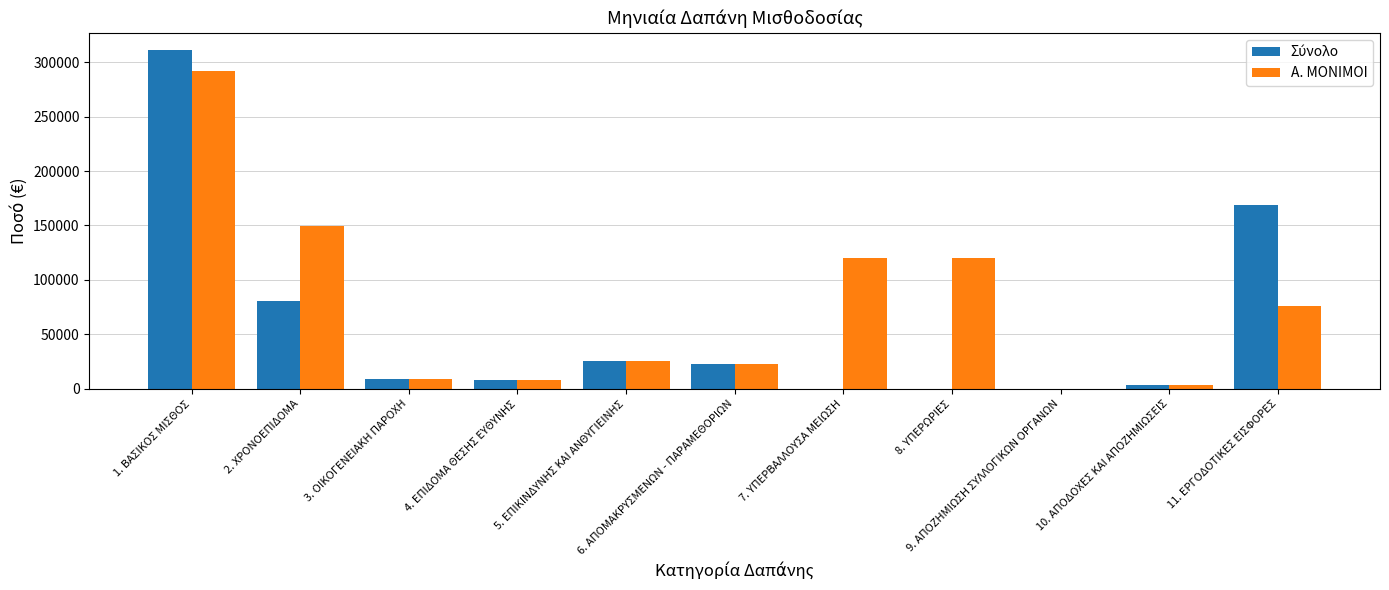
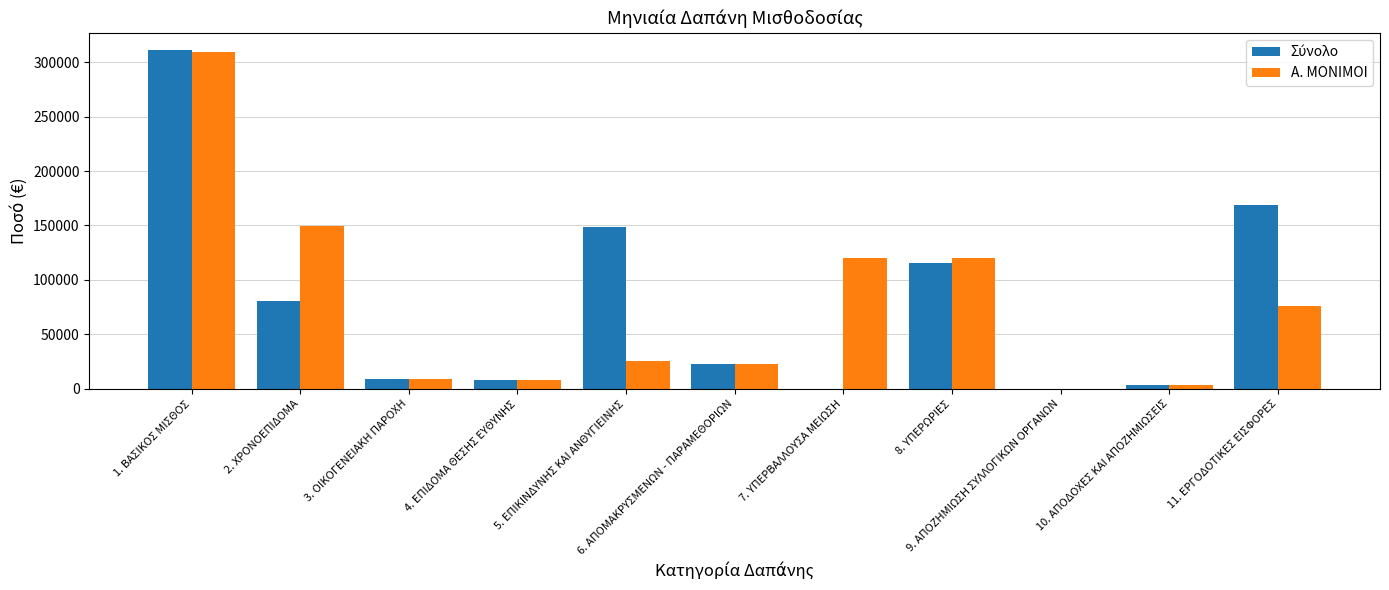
Α. ΜΟΝΙΜΟΙ, 1. ΒΑΣΙΚΟΣ ΜΙΣΘΟΣ: 291000 -> 310000
Σύνολο, 5. ΕΠΙΚΙΝΔΥΝΗΣ ΚΑΙ ΑΝΘΥΓΙΕΙΝΗΣ: 25000 -> 148000
Σύνολο, 8. ΥΠΕΡΩΡΙΕΣ: 0 -> 115000
